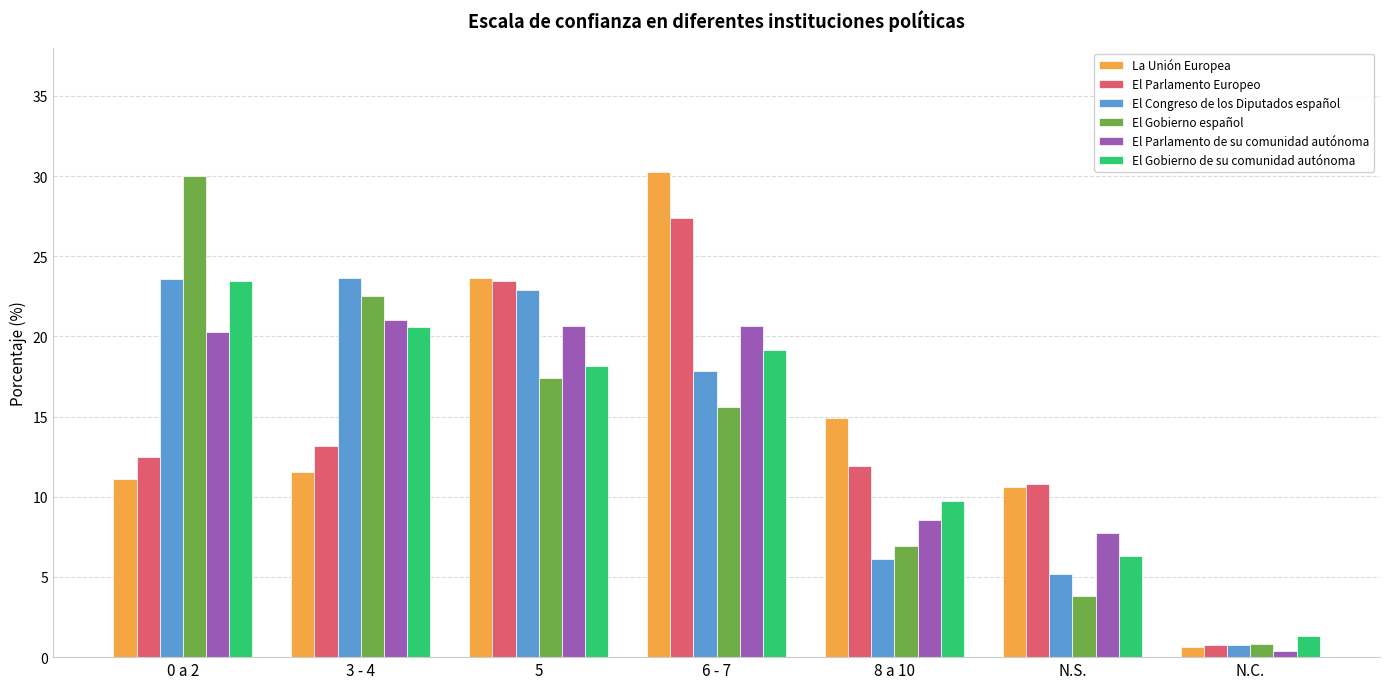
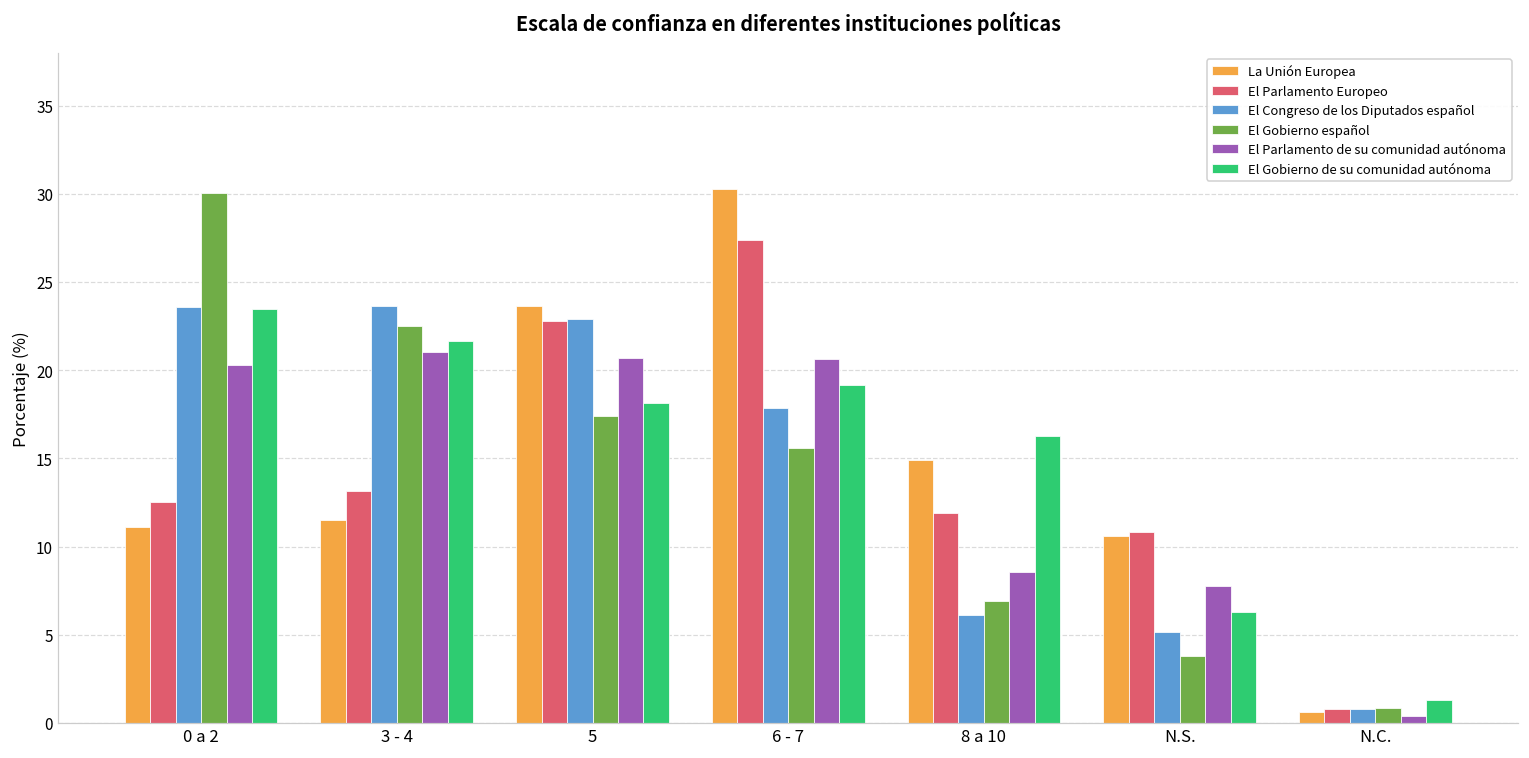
El Gobierno de su comunidad autónoma, 3 - 4: 20.6 -> 21.6
El Parlamento Europeo, 5: 23.5 -> 22.8
El Gobierno de su comunidad autónoma, 8 a 10: 9.8 -> 16.3
